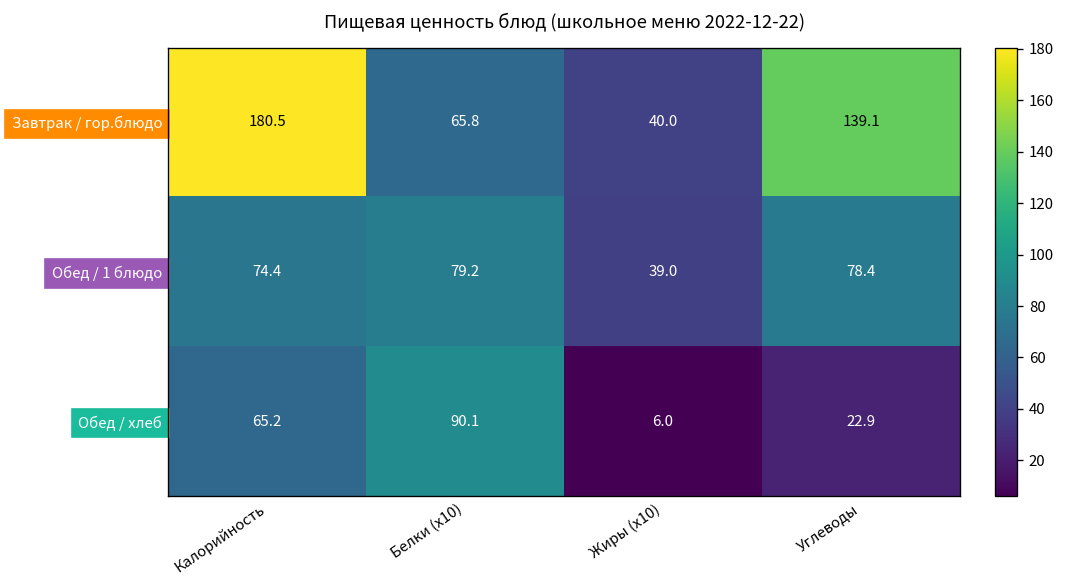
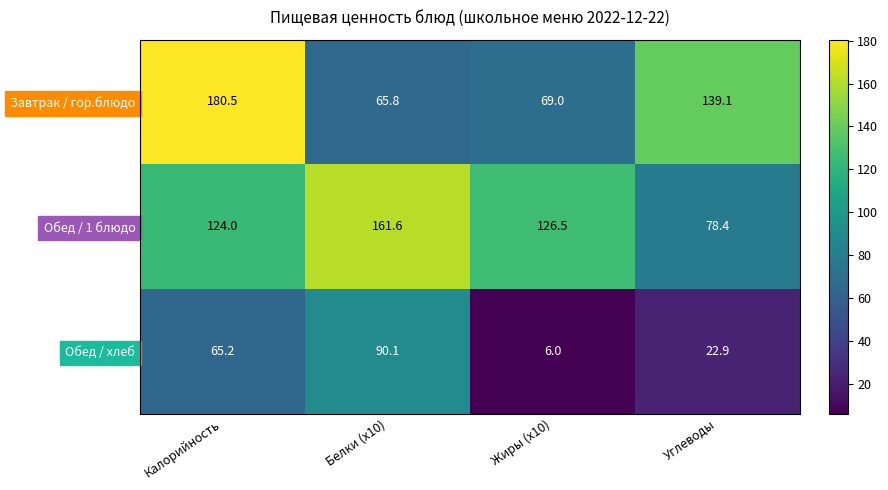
Завтрак / гор.блюдо, Жиры (x10): 40.0 -> 69.0
Обед / 1 блюдо, Калорийность: 74.4 -> 124.0
Обед / 1 блюдо, Белки (x10): 79.2 -> 161.6
Обед / 1 блюдо, Жиры (x10): 39.0 -> 126.5
